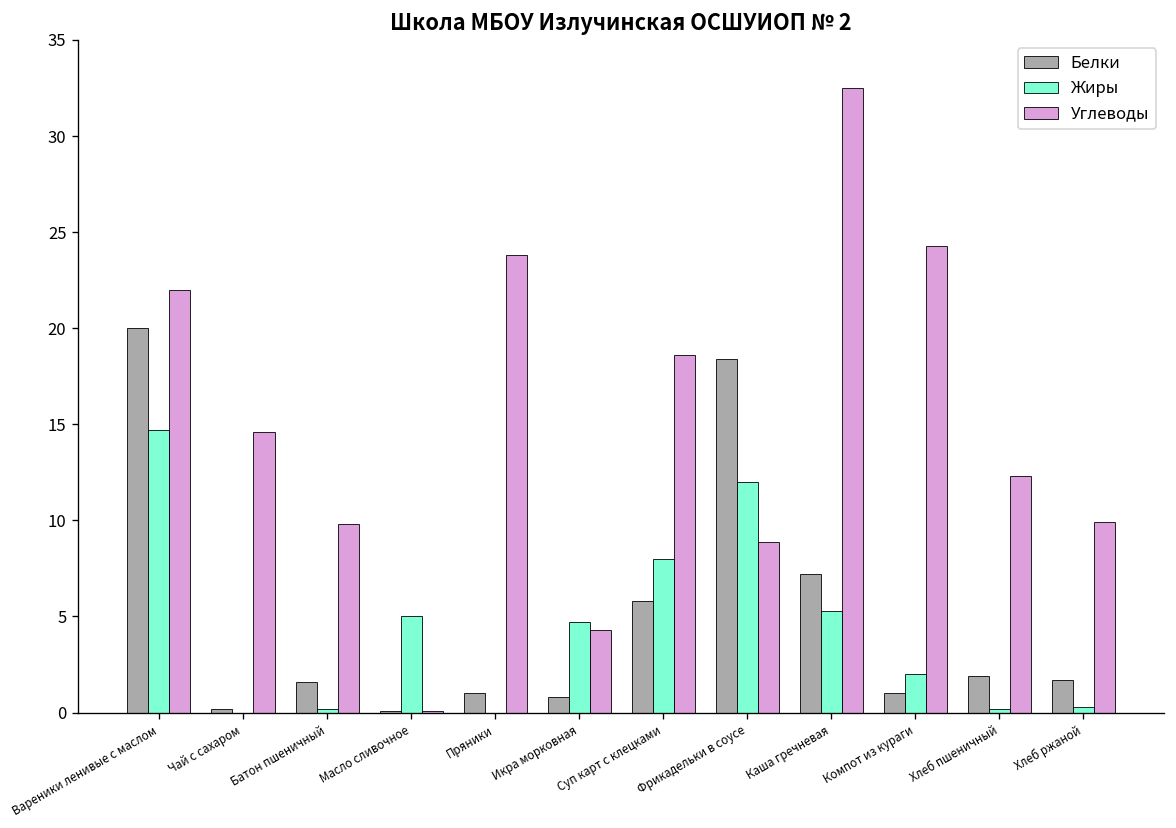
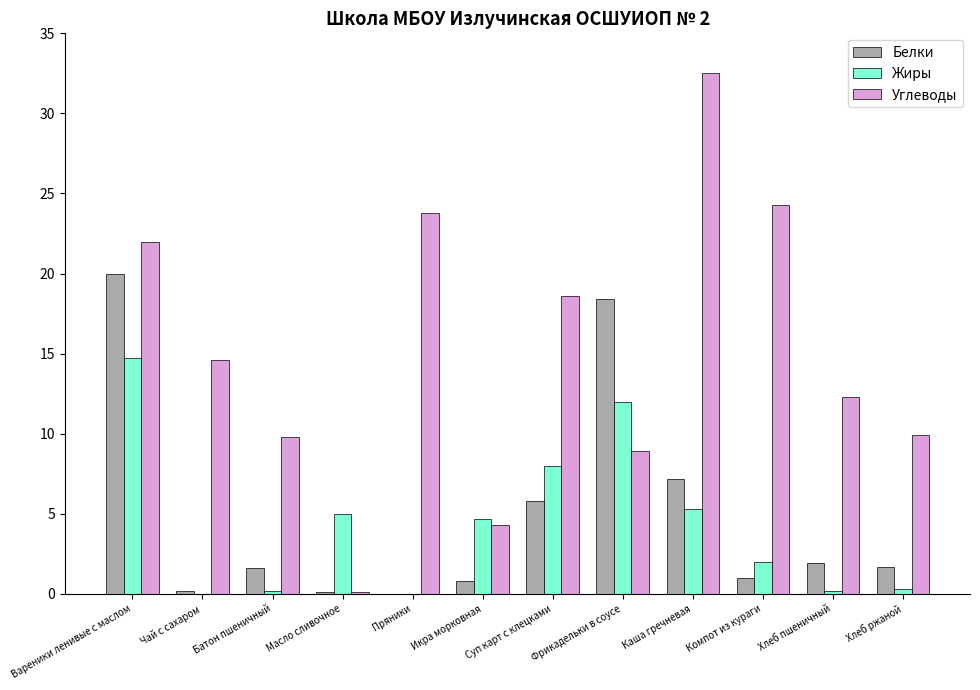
Белки, Пряники: 1 -> 0
